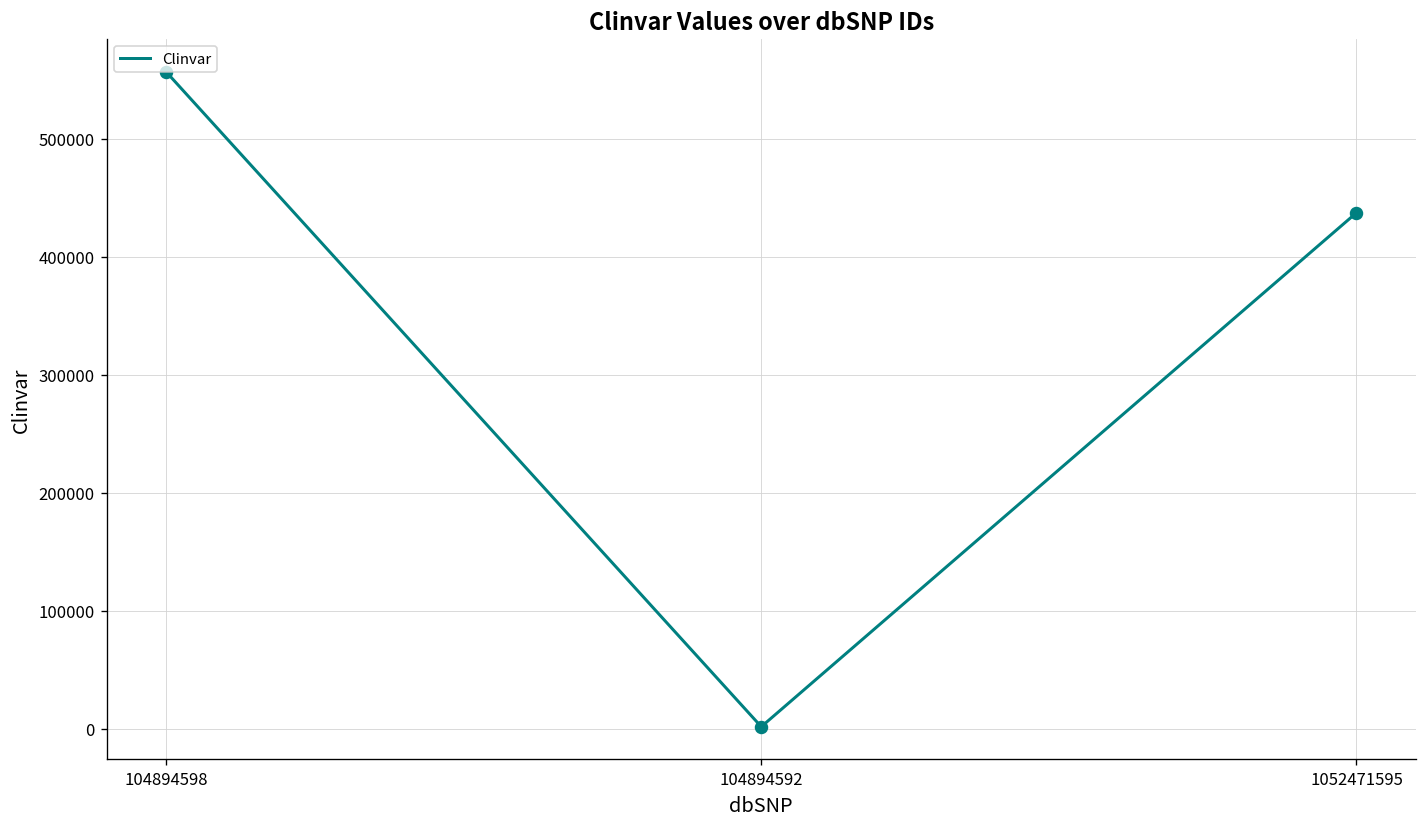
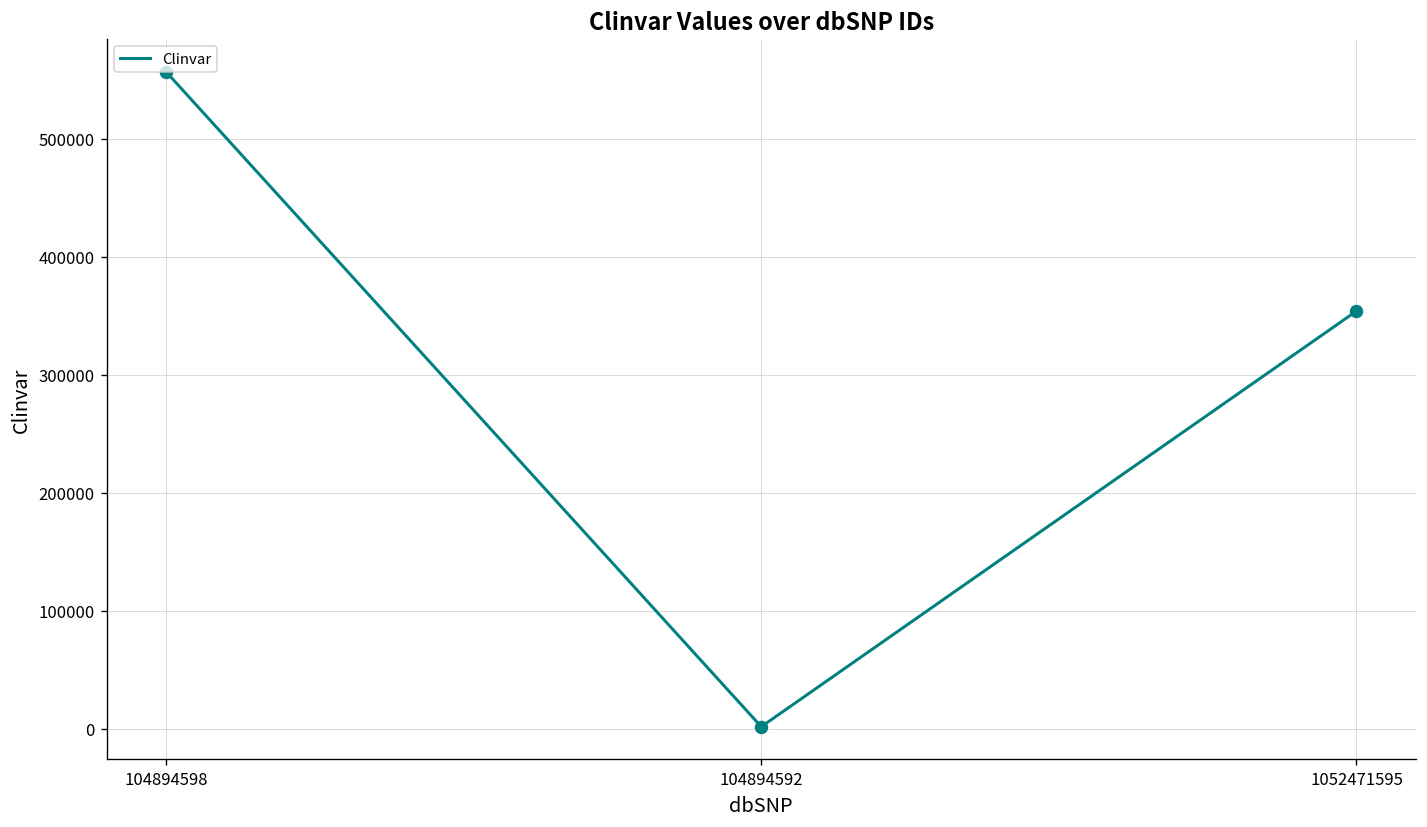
1052471595: 440000 -> 350000
